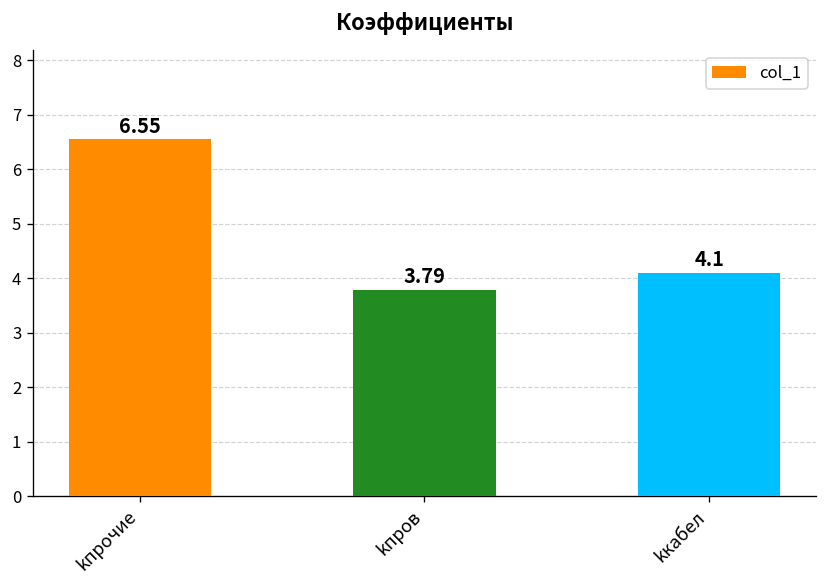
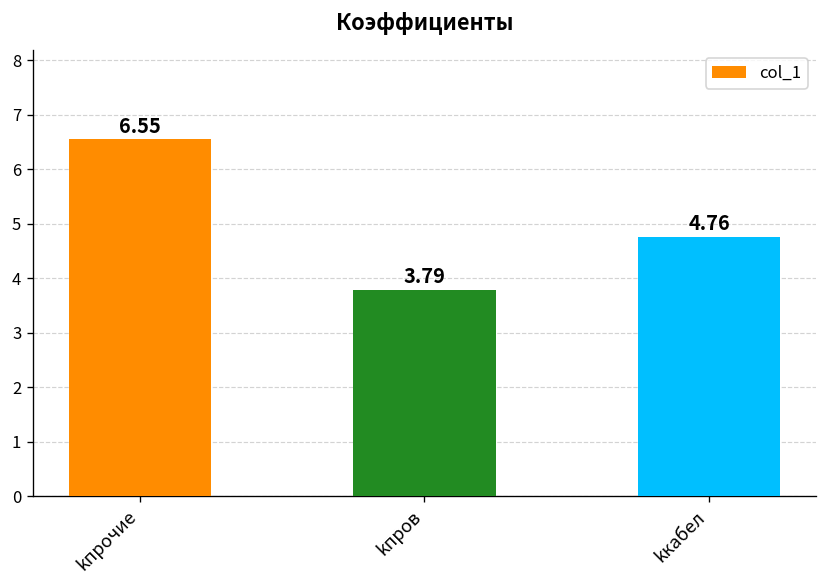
kкабел: 4.1 -> 4.76
